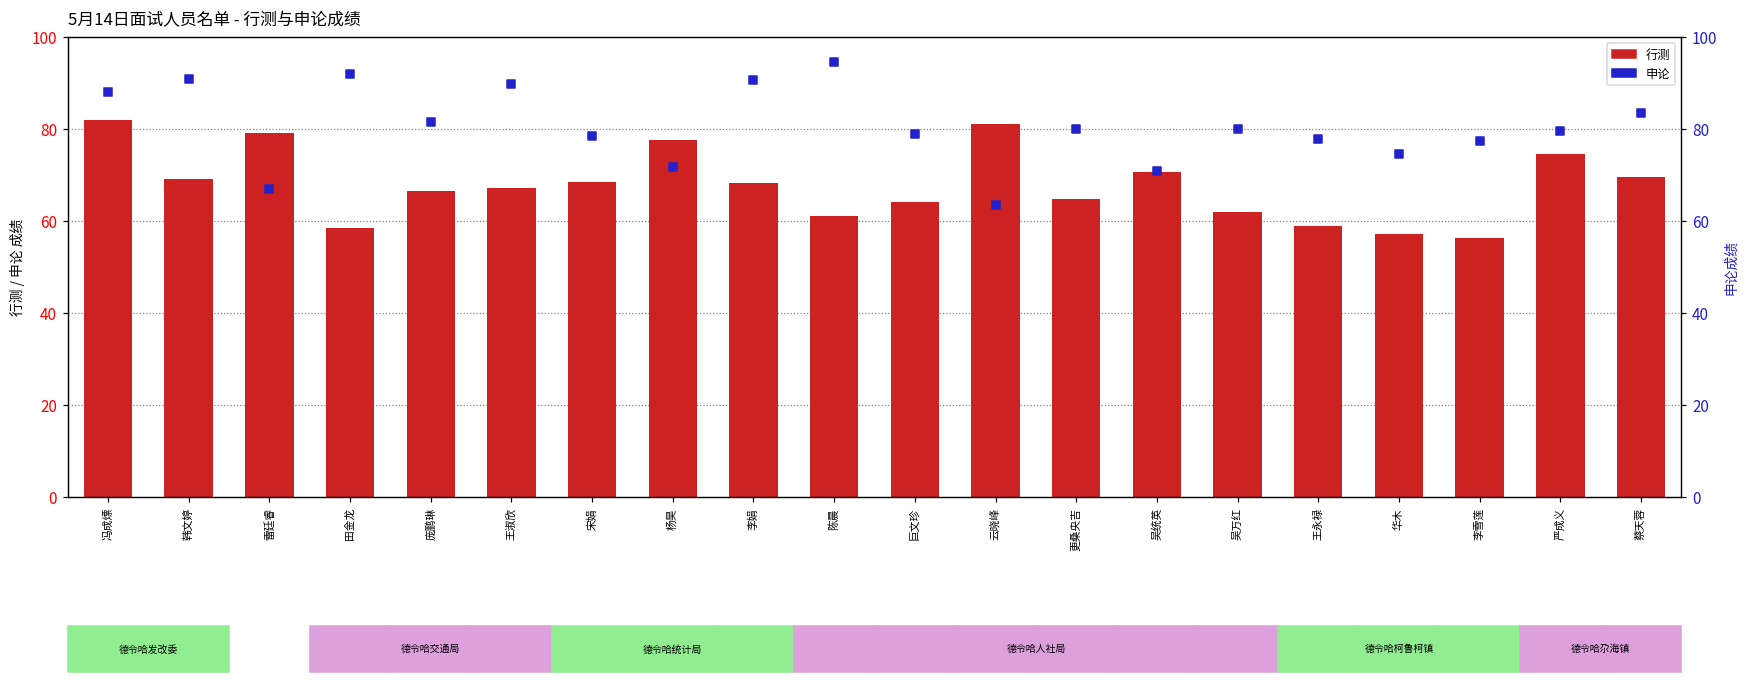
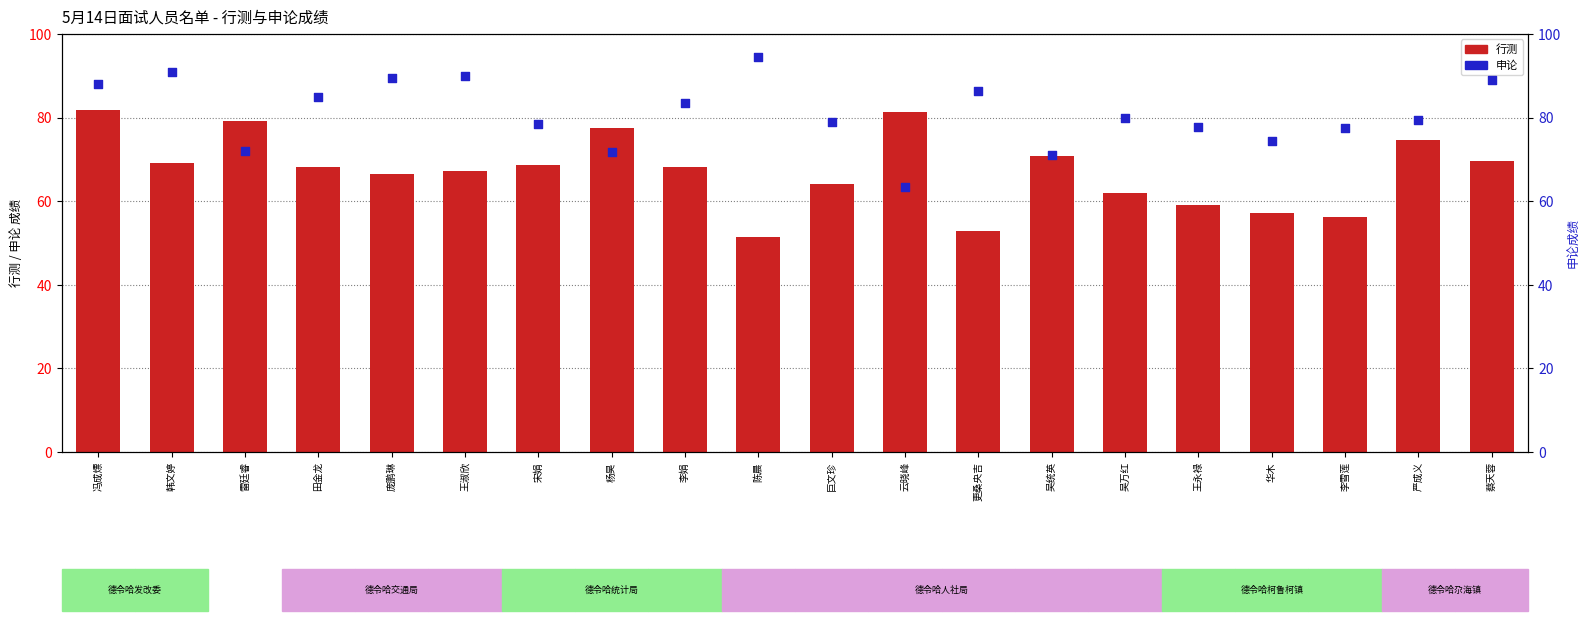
行测, 田金龙: 59 -> 68
行测, 陈晨: 61 -> 51
行测, 更桑央吉: 65 -> 53
申论, 雷廷睿: 67 -> 72
申论, 田金龙: 92 -> 85
申论, 庞鹏琳: 82 -> 89
申论, 李娟: 91 -> 84
申论, 更桑央吉: 80 -> 86
申论, 蔡天蓉: 84 -> 89
